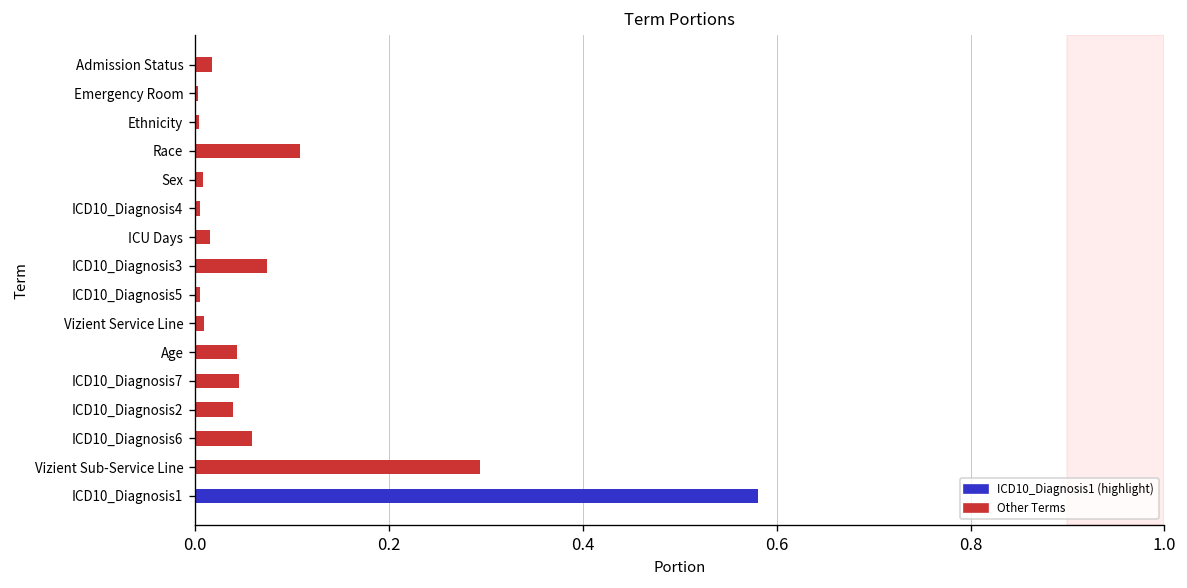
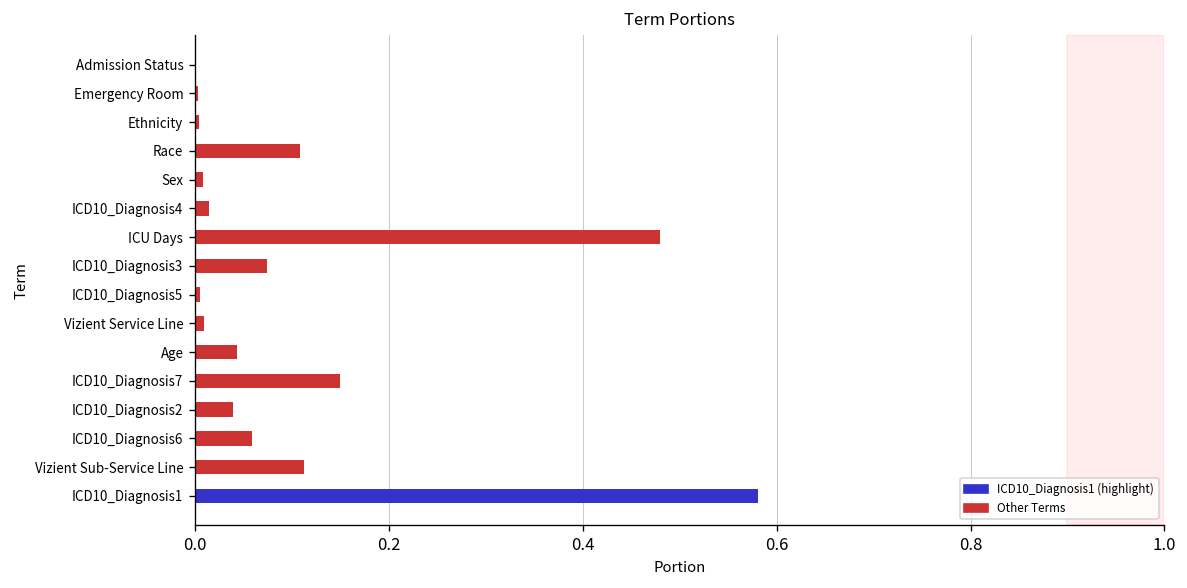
Admission Status: 0.02 -> 0.00
ICD10_Diagnosis4: 0.005 -> 0.015
ICU Days: 0.02 -> 0.48
ICD10_Diagnosis7: 0.05 -> 0.15
Vizient Sub-Service Line: 0.29 -> 0.11
